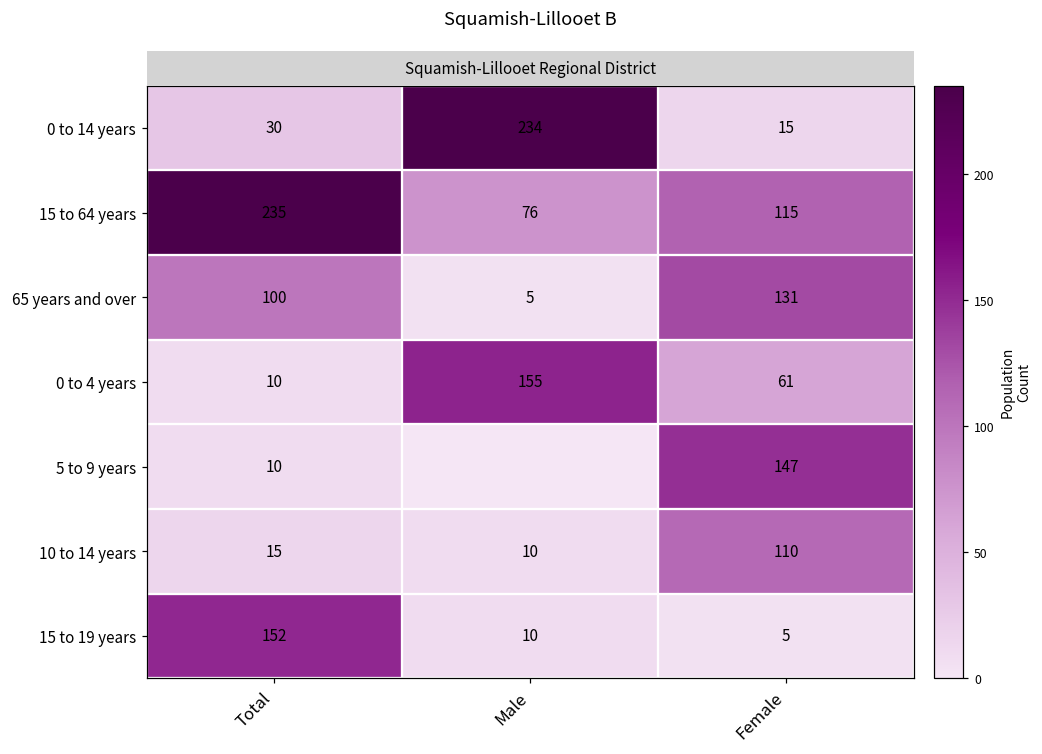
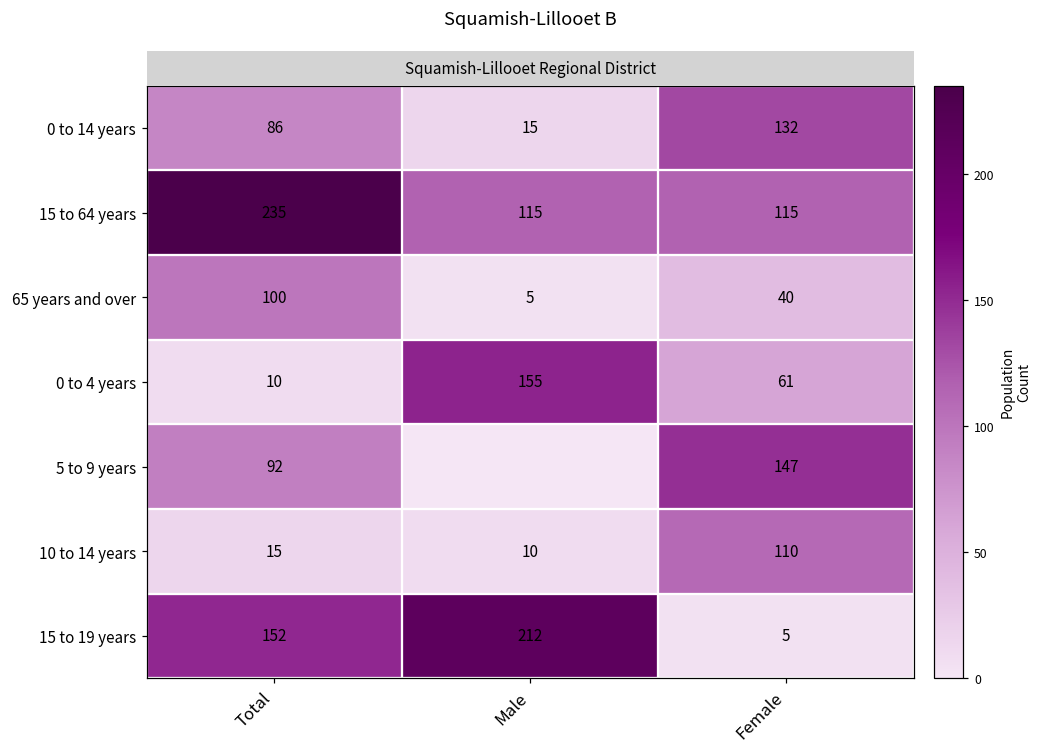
0 to 14 years, Total: 30 -> 86
0 to 14 years, Male: 234 -> 15
0 to 14 years, Female: 15 -> 132
15 to 64 years, Male: 76 -> 115
65 years and over, Female: 131 -> 40
5 to 9 years, Total: 10 -> 92
15 to 19 years, Male: 10 -> 212
